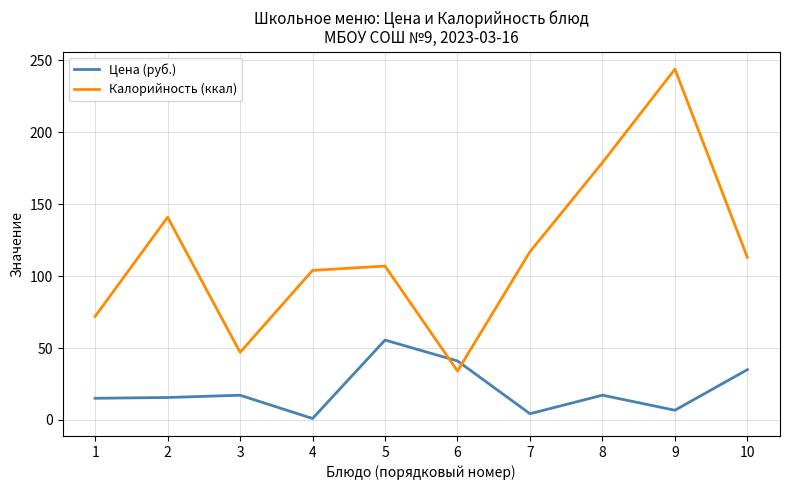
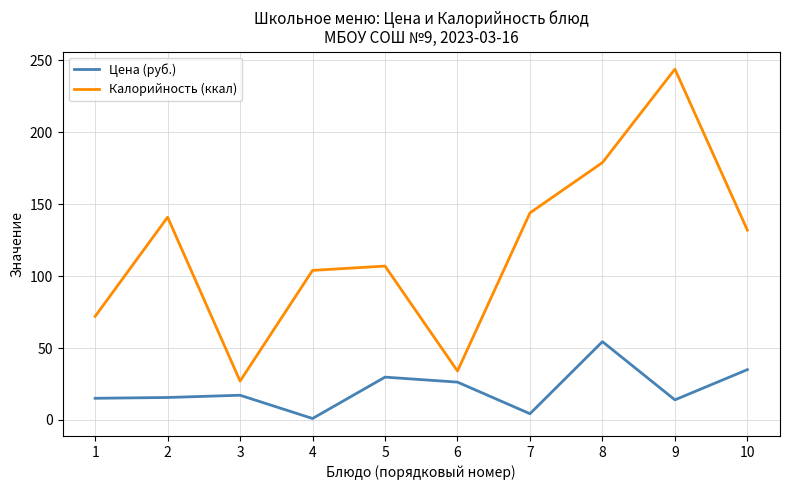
Калорийность (ккал), 3: 47 -> 27
Цена (руб.), 5: 56 -> 30
Цена (руб.), 6: 41 -> 26
Калорийность (ккал), 7: 117 -> 144
Цена (руб.), 8: 17 -> 54
Цена (руб.), 9: 7 -> 14
Калорийность (ккал), 10: 113 -> 132
